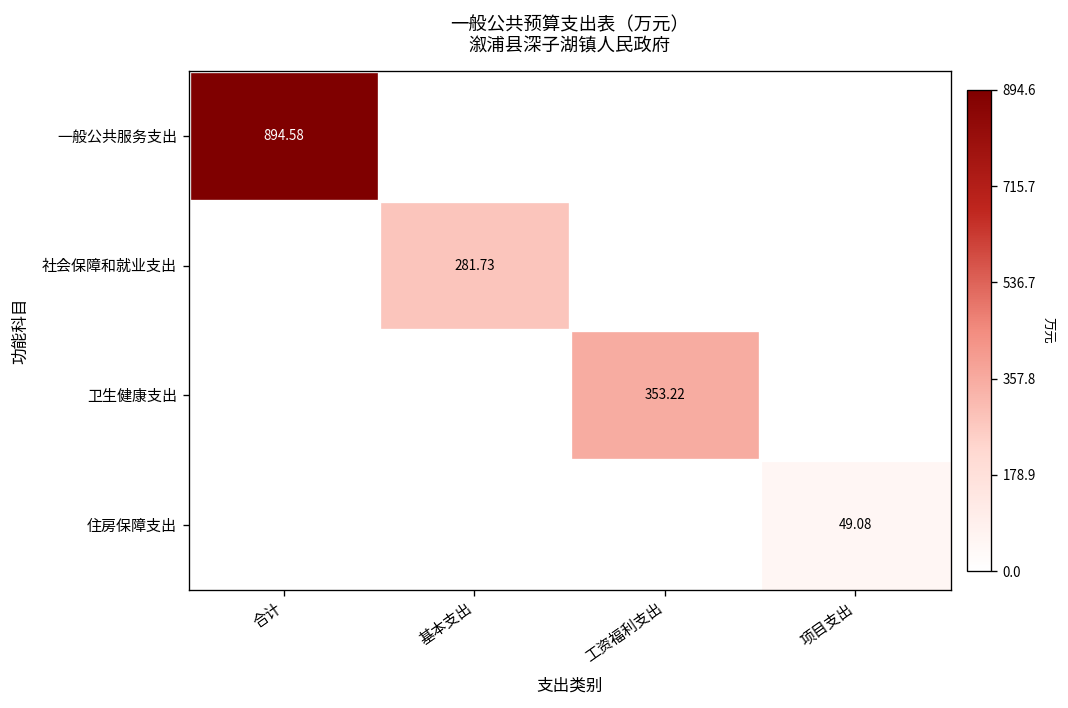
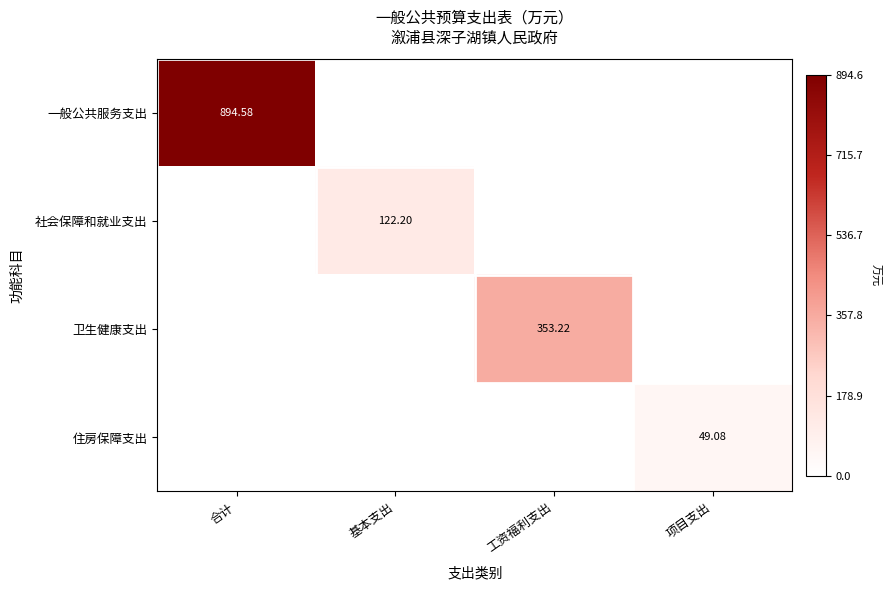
社会保障和就业支出, 基本支出: 281.73 -> 122.20
